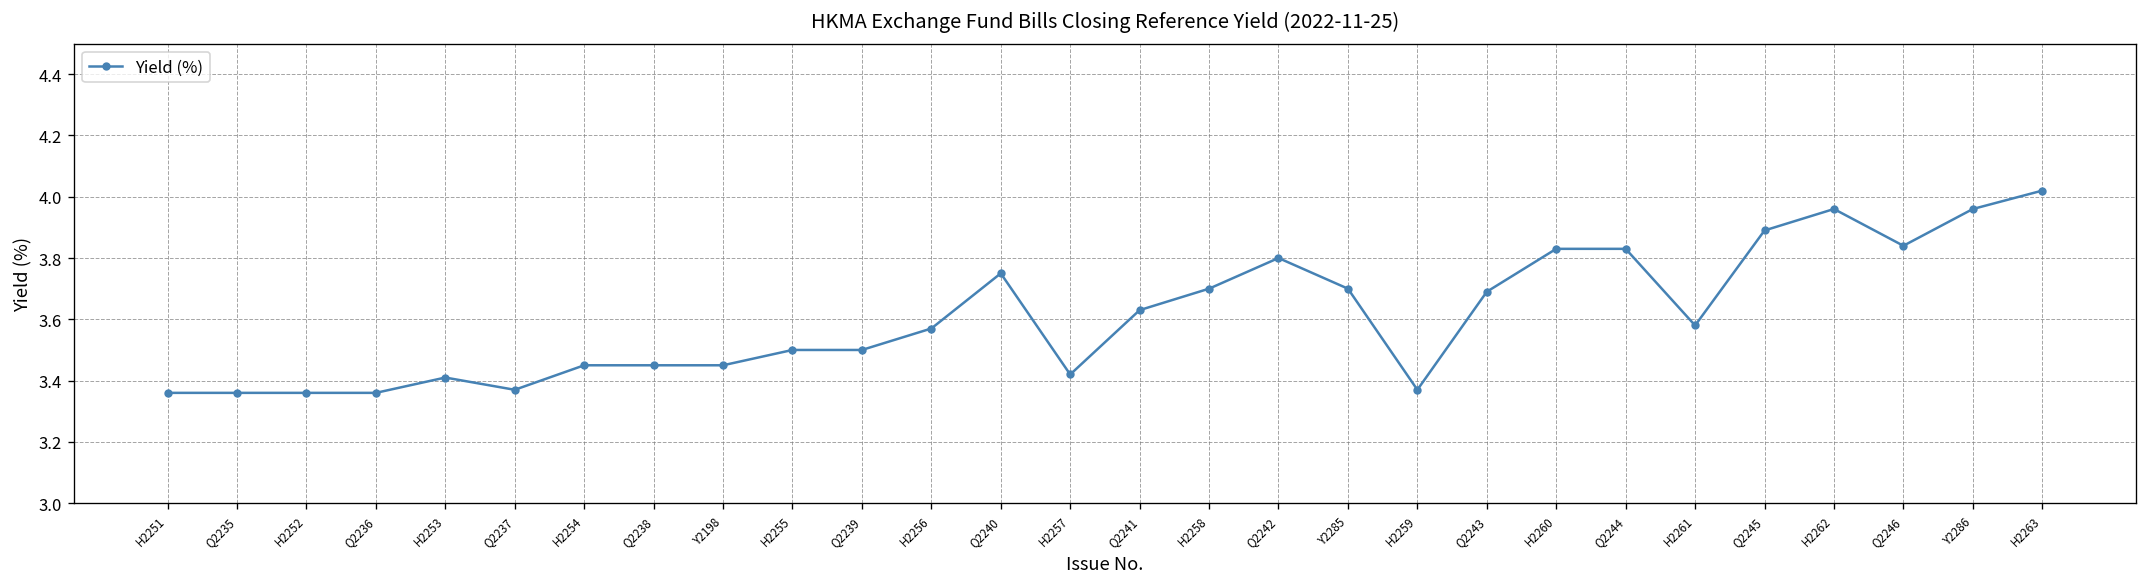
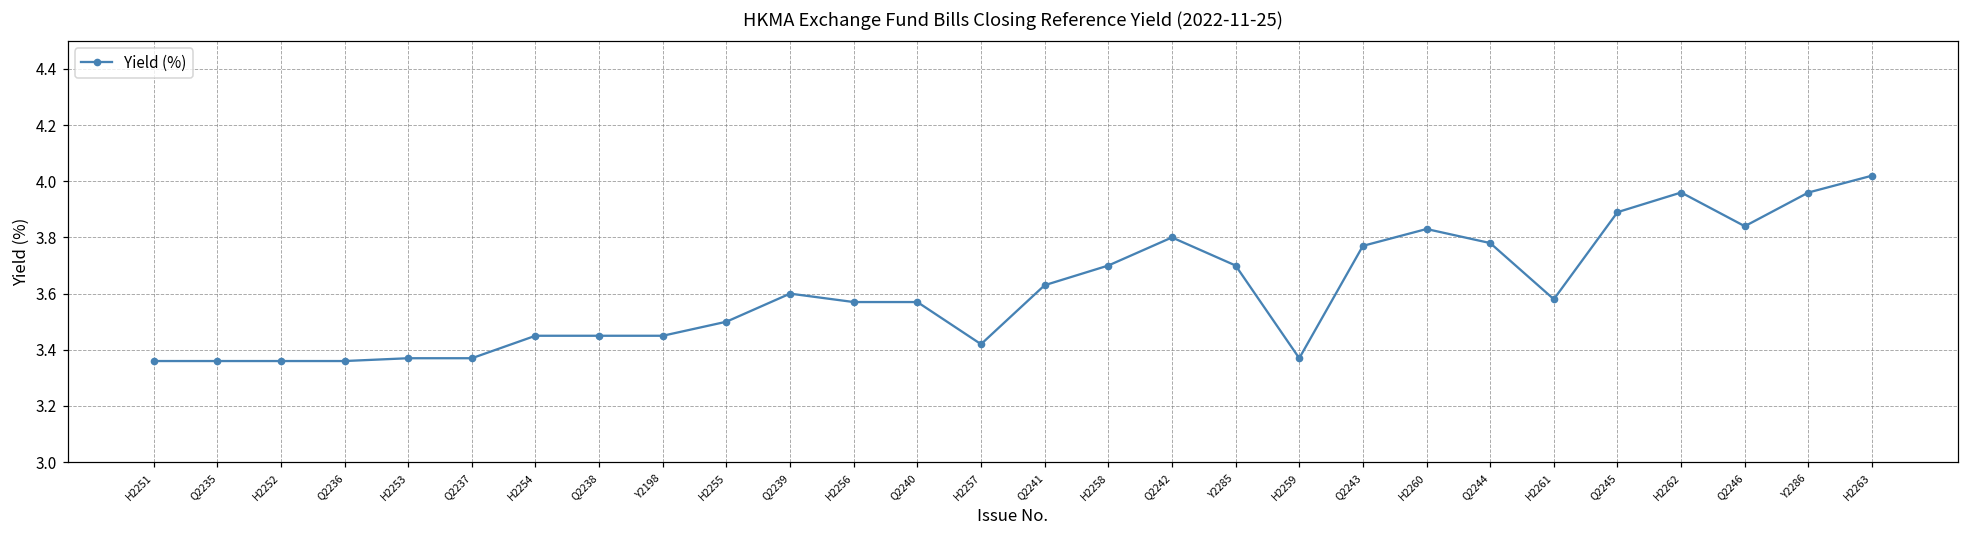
H2253: 3.41 -> 3.37
Q2239: 3.5 -> 3.6
Q2240: 3.75 -> 3.57
Q2243: 3.69 -> 3.77
Q2244: 3.83 -> 3.78
